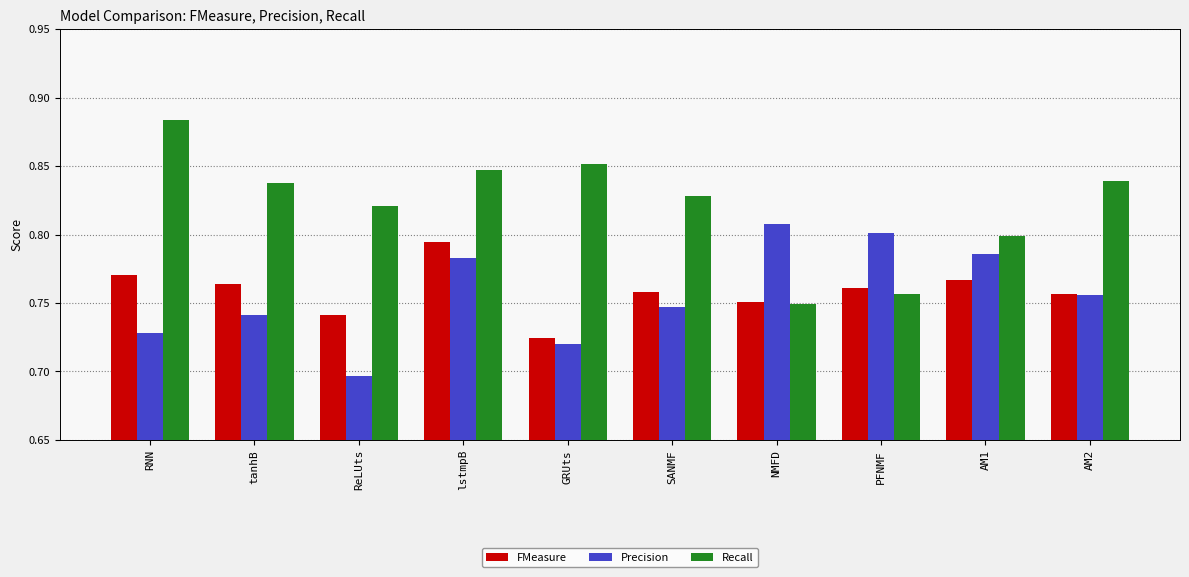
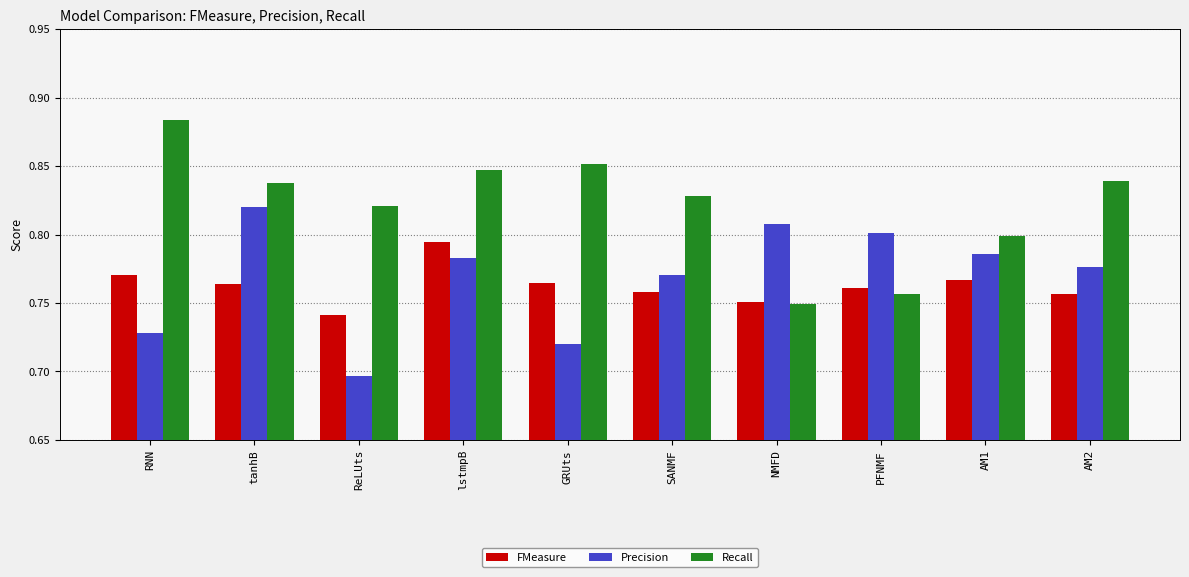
Precision, tanhB: 0.741 -> 0.820
FMeasure, GRUts: 0.725 -> 0.765
Precision, SANMF: 0.747 -> 0.770
Precision, AM2: 0.756 -> 0.777
